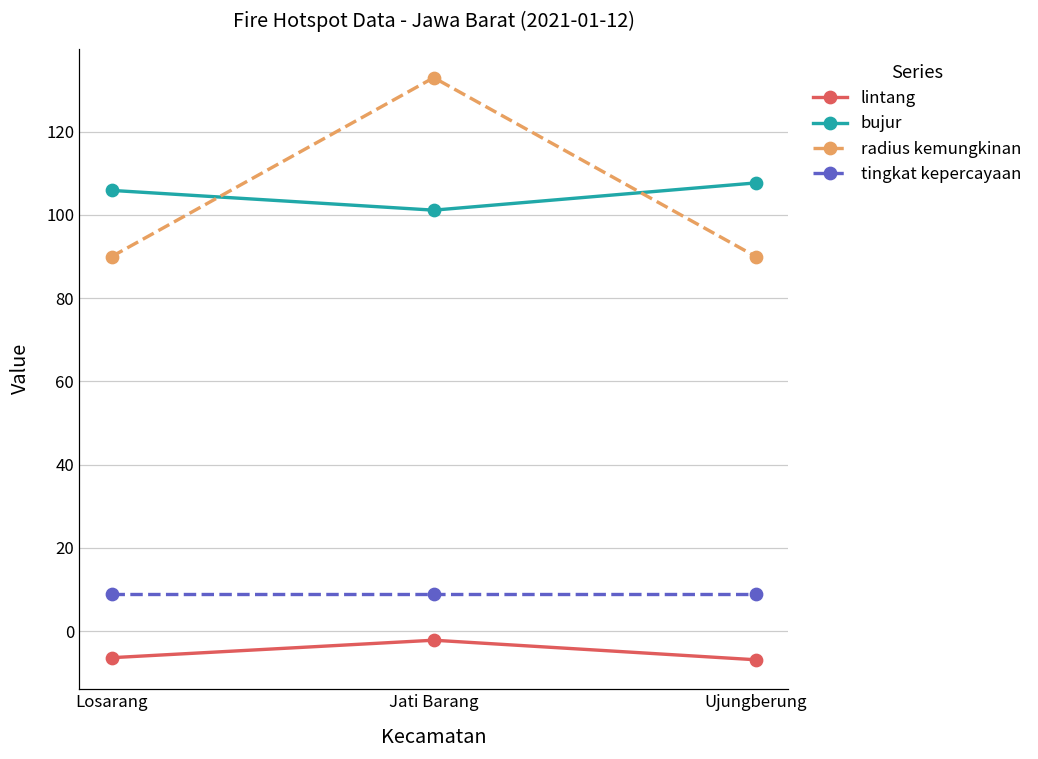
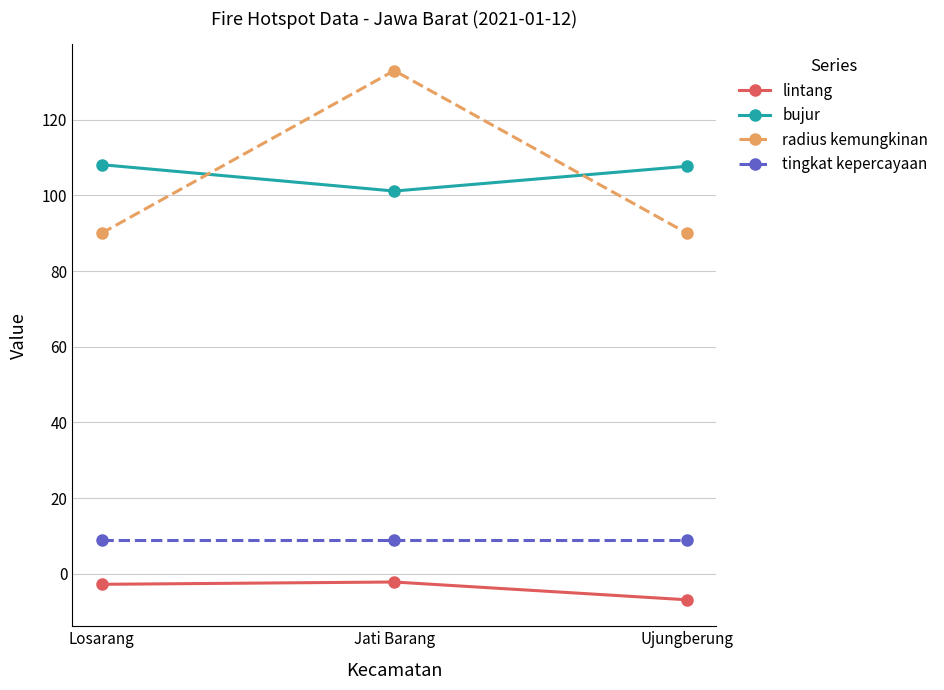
lintang, Losarang: -6 -> -3
bujur, Losarang: 106 -> 108
